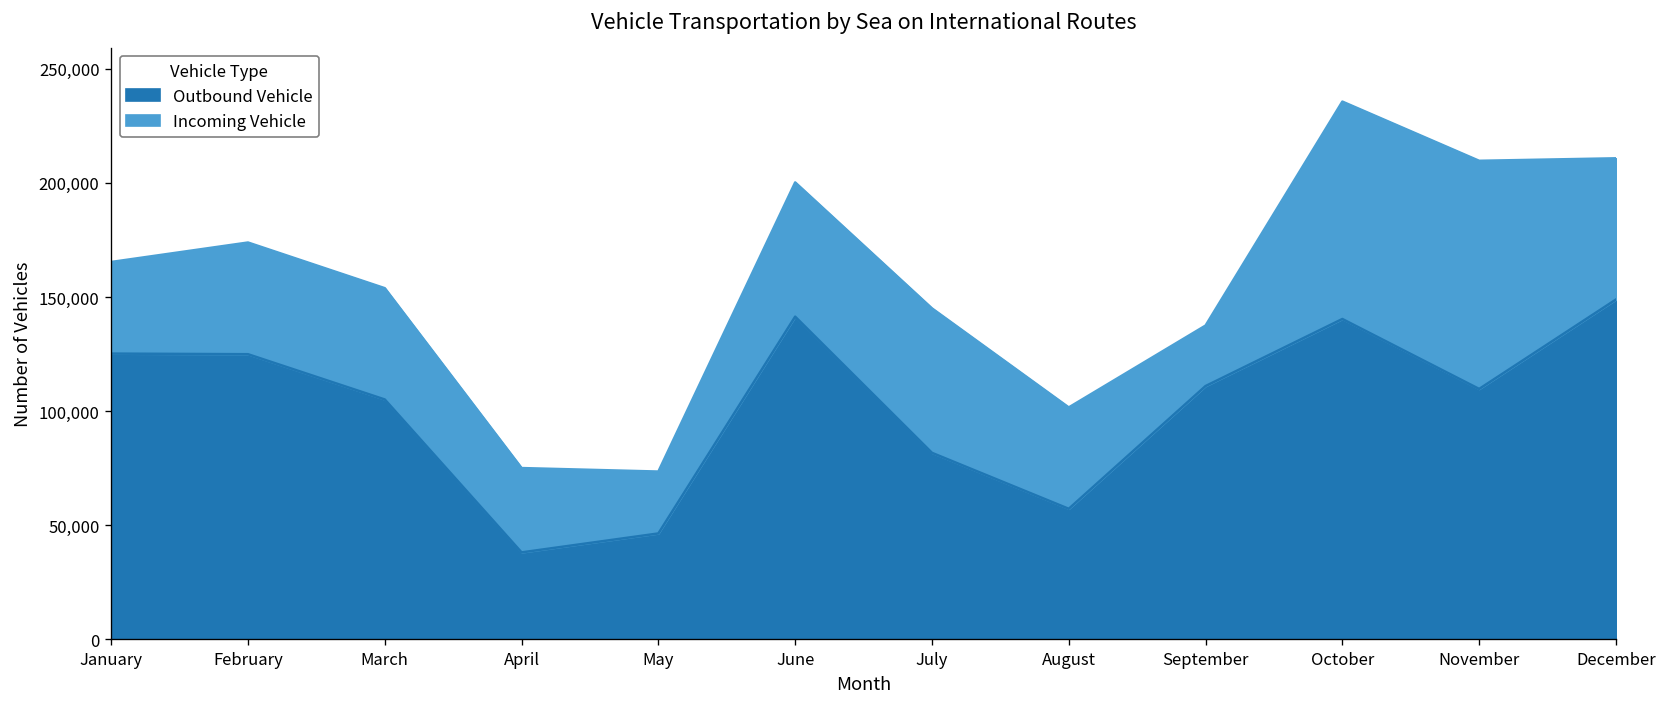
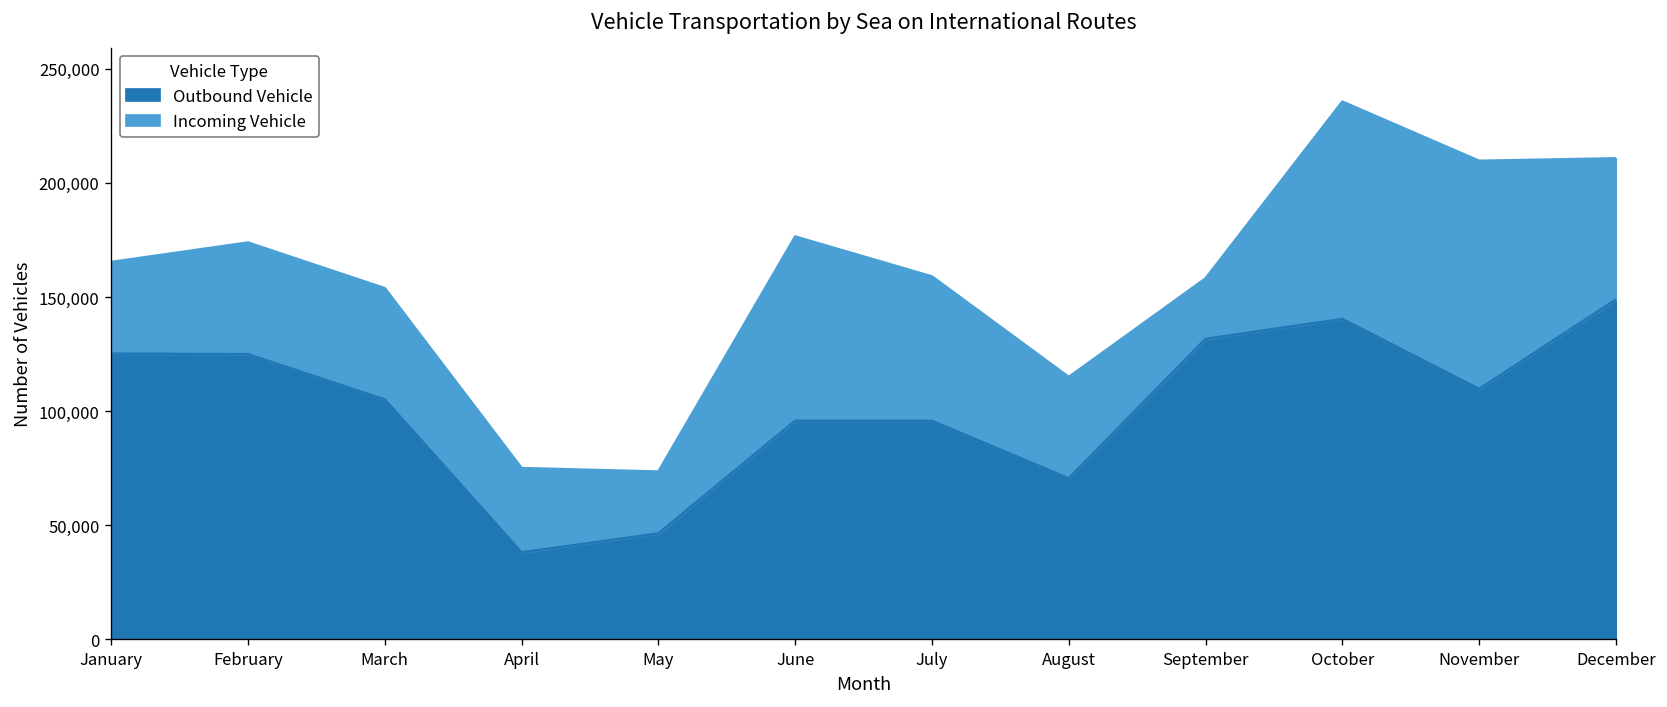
Outbound Vehicle, June: 141,000 -> 96,000
Incoming Vehicle, June: 59,000 -> 81,000
Outbound Vehicle, July: 82,000 -> 96,000
Outbound Vehicle, August: 57,000 -> 71,000
Outbound Vehicle, September: 111,000 -> 132,000
